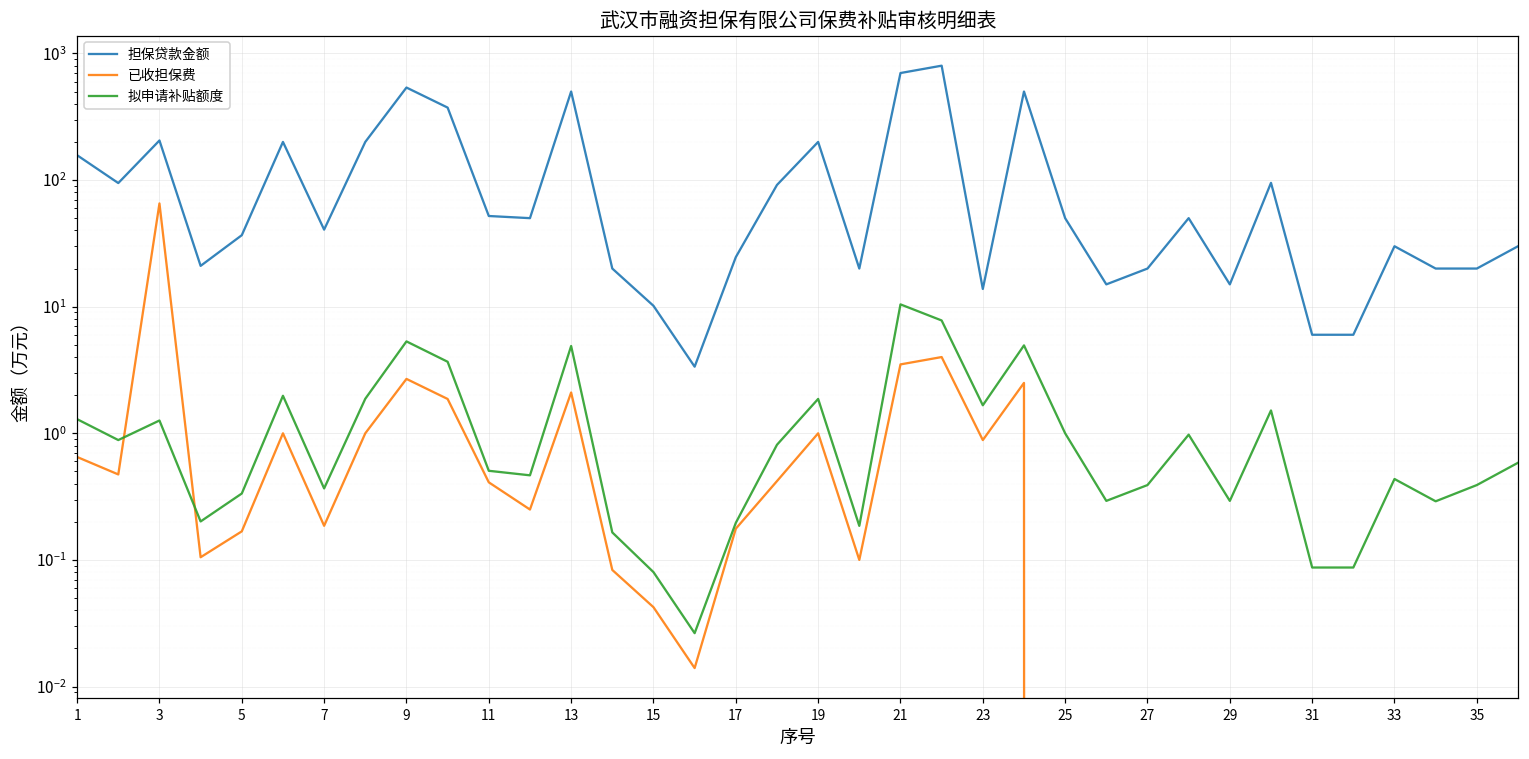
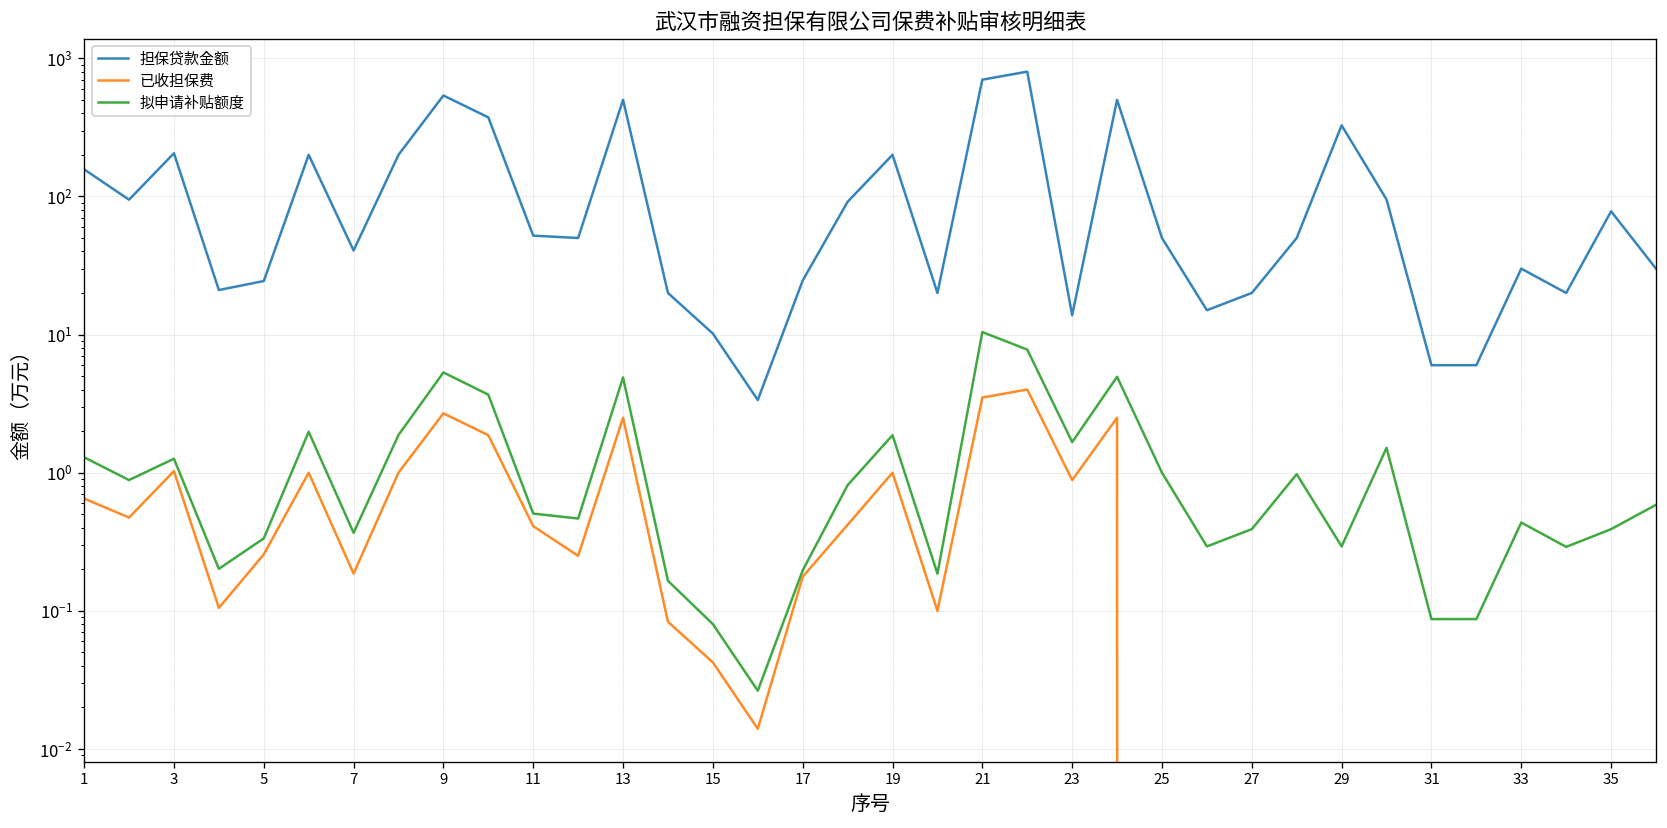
已收担保费, 3: 70 -> 1.0
担保贷款金额, 5: 37 -> 24
已收担保费, 5: 0.17 -> 0.26
已收担保费, 13: 2.1 -> 2.5
担保贷款金额, 29: 15 -> 330
担保贷款金额, 35: 20 -> 80
